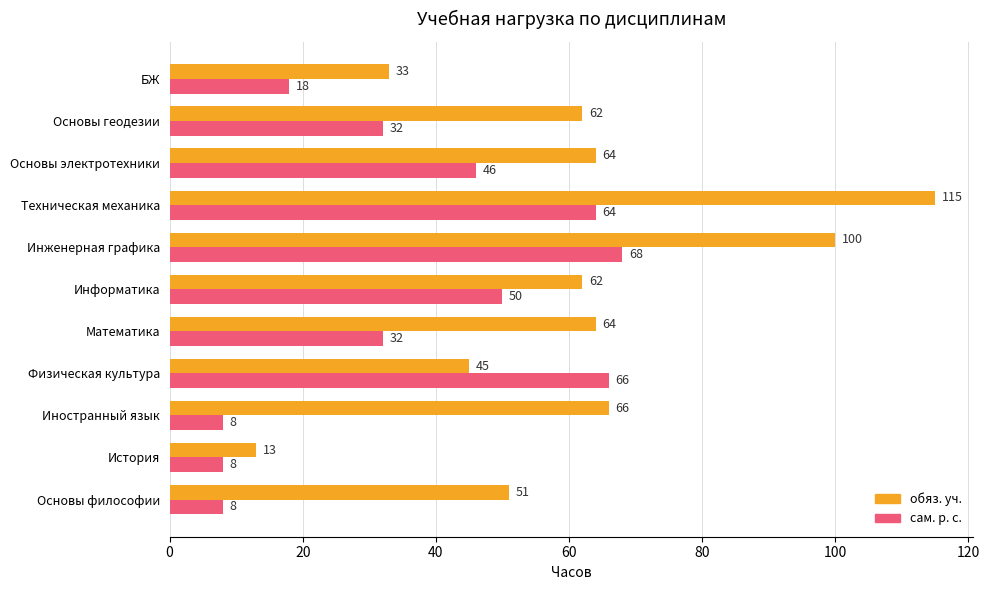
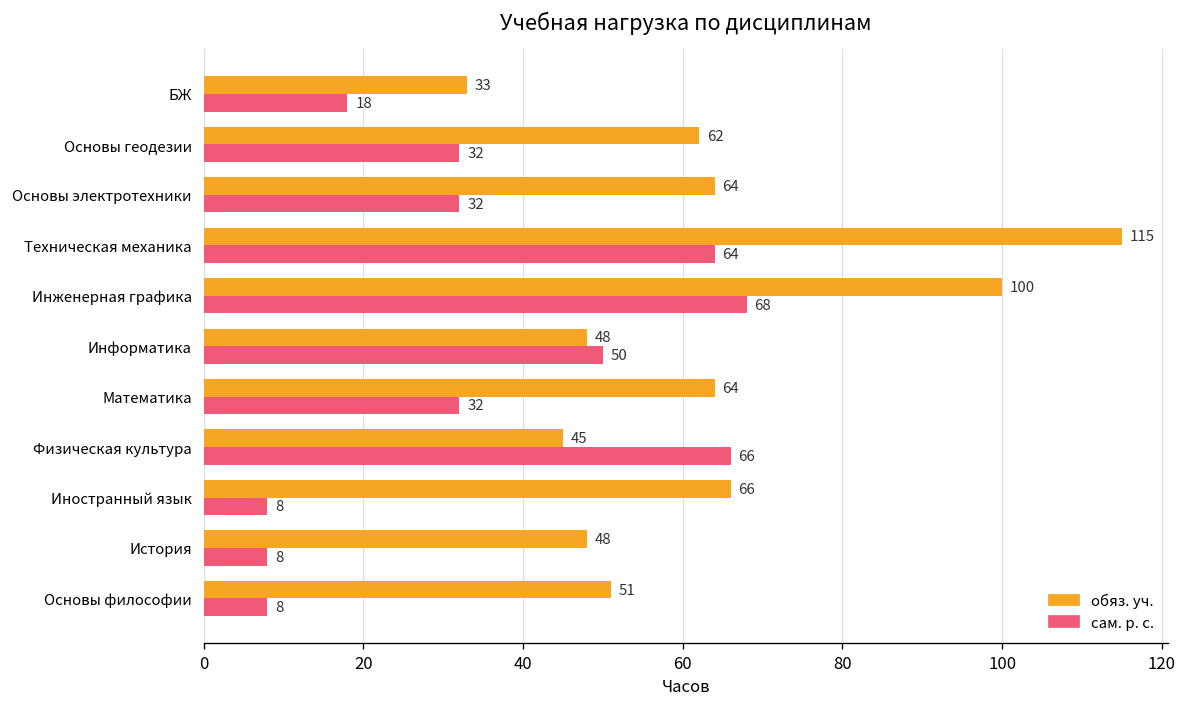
сам. р. с., Основы электротехники: 46 -> 32
обяз. уч., Информатика: 62 -> 48
обяз. уч., История: 13 -> 48
